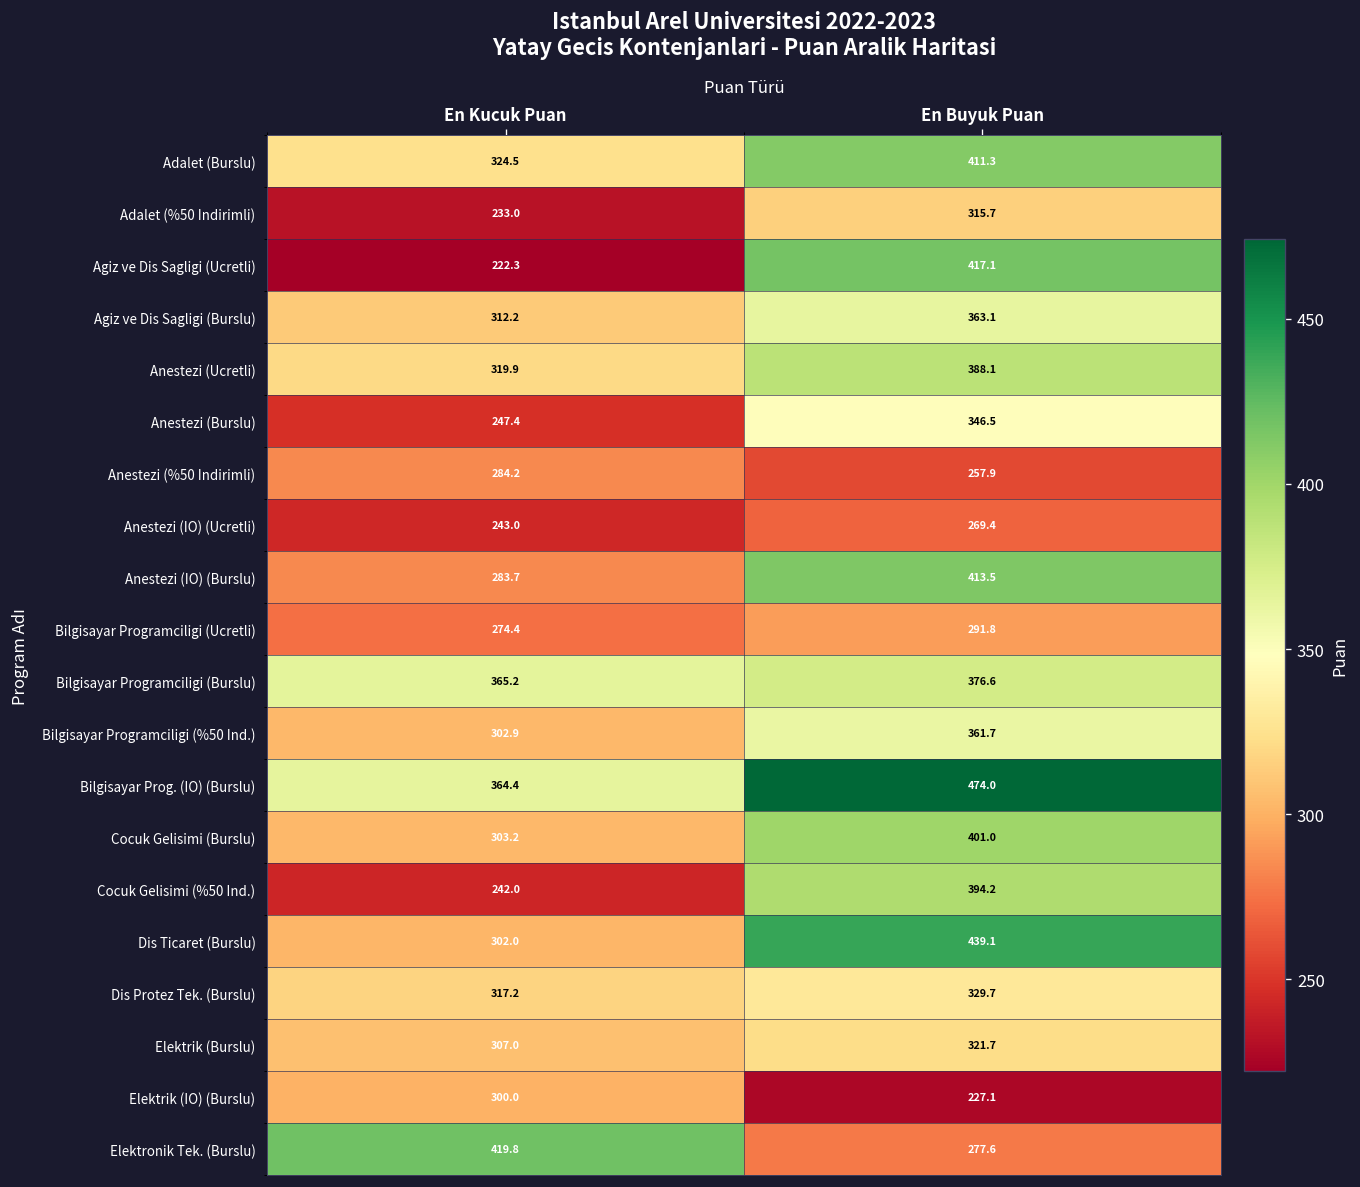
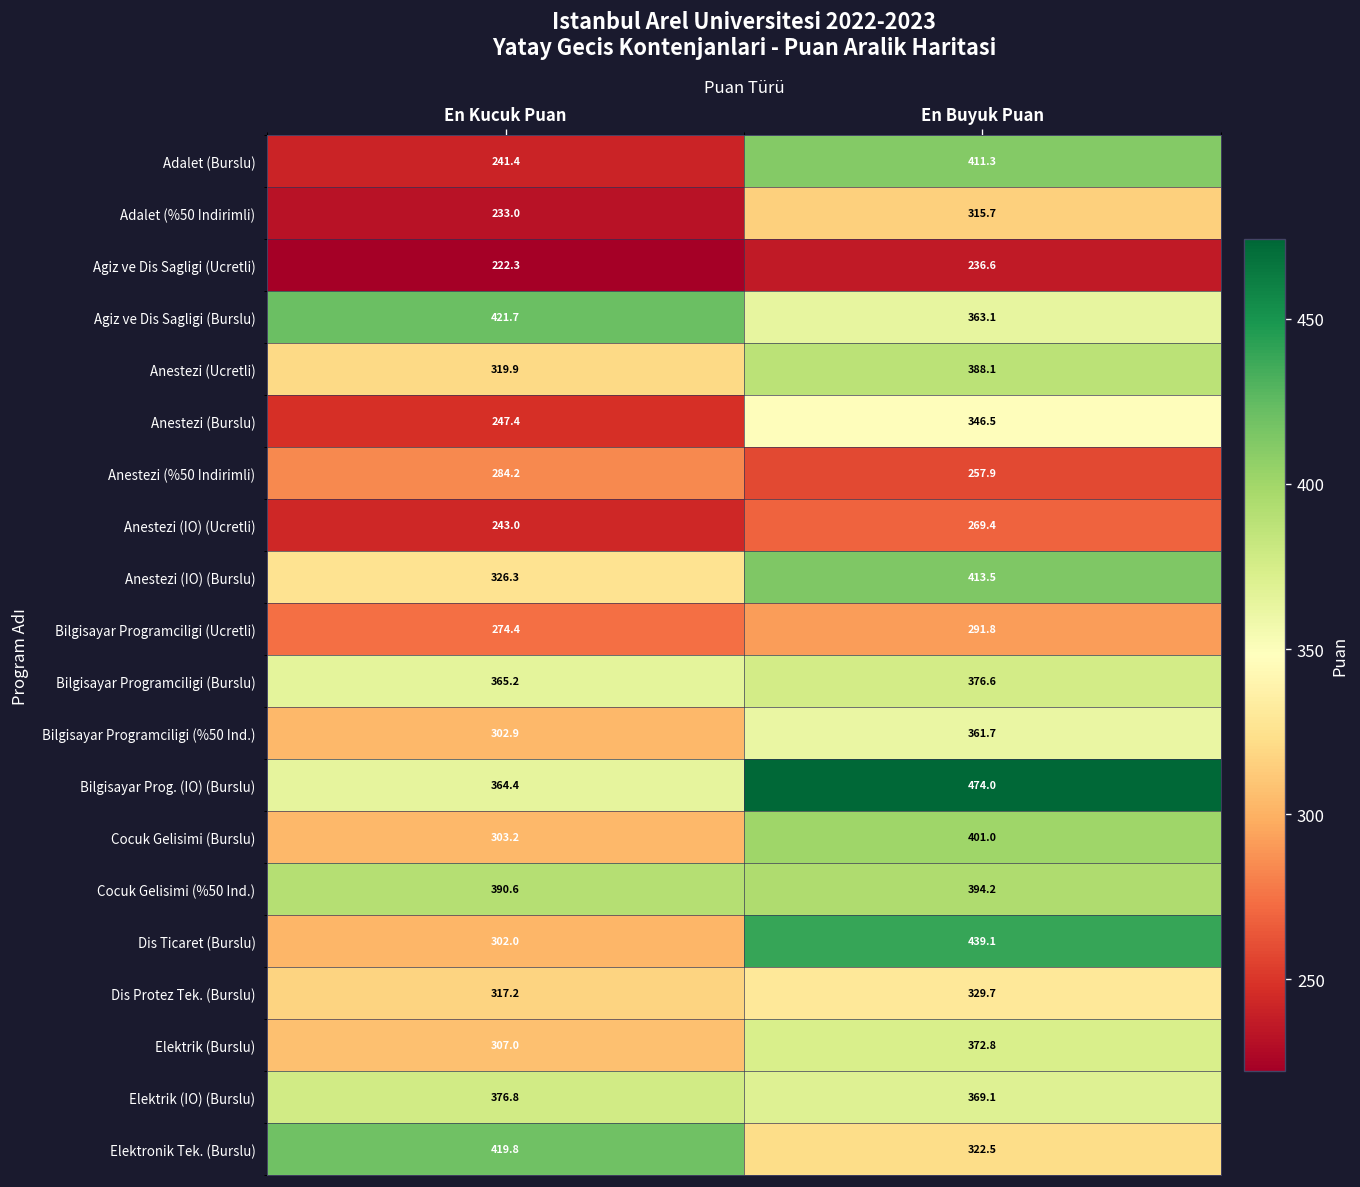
Adalet (Burslu), En Kucuk Puan: 324.5 -> 241.4
Agiz ve Dis Sagligi (Ucretli), En Buyuk Puan: 417.1 -> 236.6
Agiz ve Dis Sagligi (Burslu), En Kucuk Puan: 312.2 -> 421.7
Anestezi (IO) (Burslu), En Kucuk Puan: 283.7 -> 326.3
Cocuk Gelisimi (%50 Ind.), En Kucuk Puan: 242.0 -> 390.6
Elektrik (Burslu), En Buyuk Puan: 321.7 -> 372.8
Elektrik (IO) (Burslu), En Kucuk Puan: 300.0 -> 376.8
Elektrik (IO) (Burslu), En Buyuk Puan: 227.1 -> 369.1
Elektronik Tek. (Burslu), En Buyuk Puan: 277.6 -> 322.5
